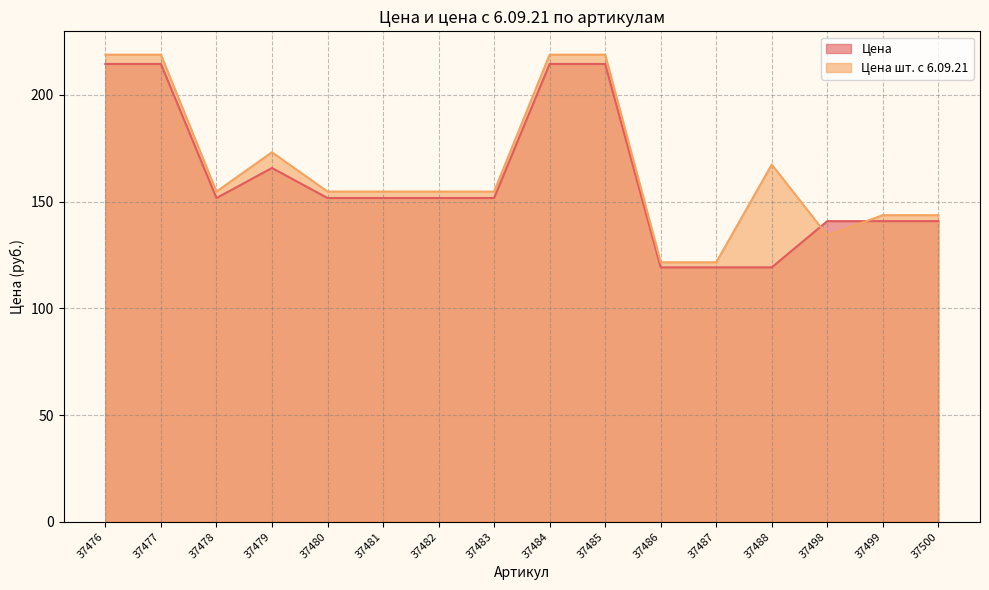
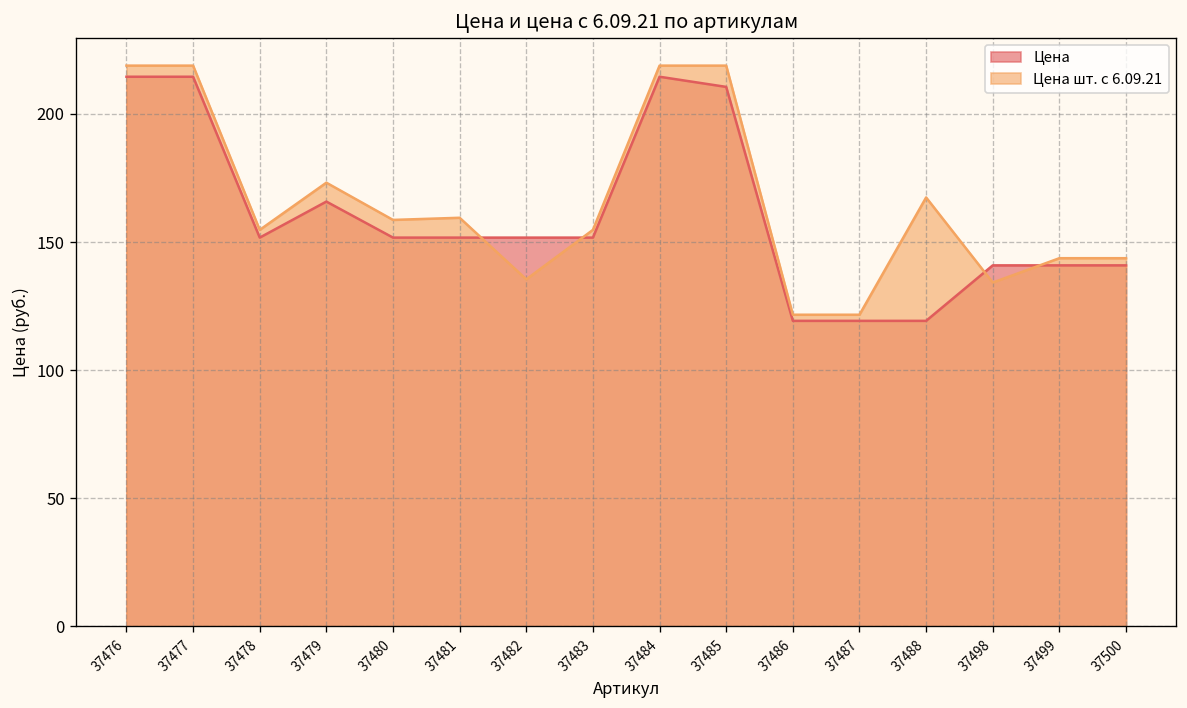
Цена шт. с 6.09.21, 37480: 155 -> 159
Цена шт. с 6.09.21, 37481: 155 -> 159
Цена шт. с 6.09.21, 37482: 155 -> 135
Цена, 37485: 215 -> 211
